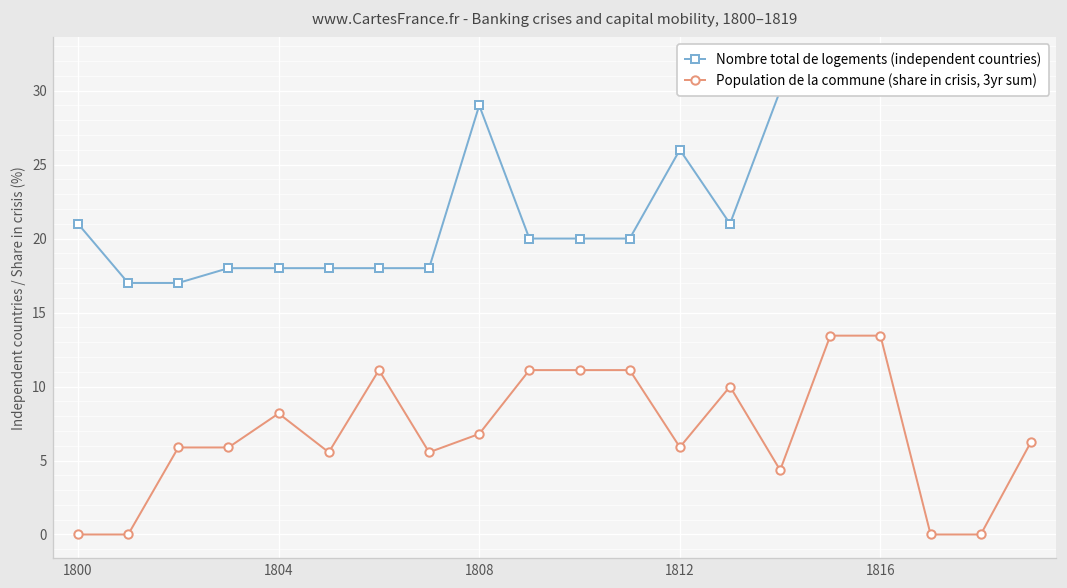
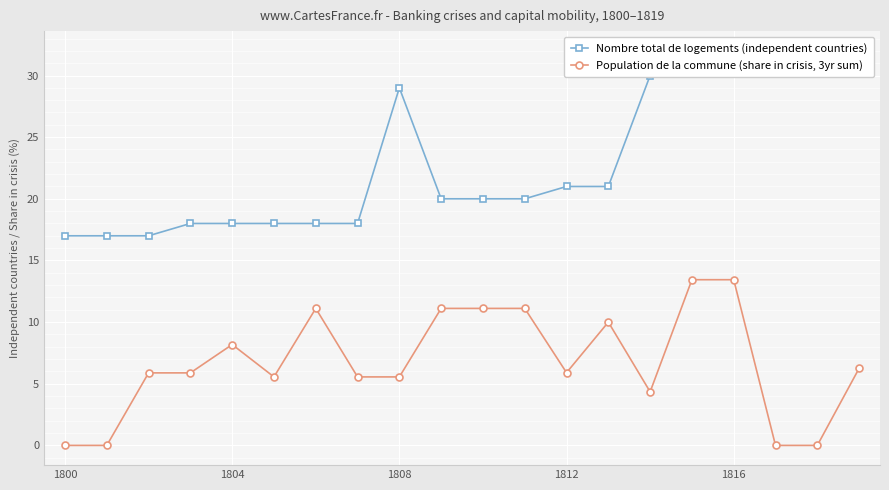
Nombre total de logements (independent countries), 1800: 21 -> 17
Population de la commune (share in crisis, 3yr sum), 1808: 6.8 -> 5.6
Nombre total de logements (independent countries), 1812: 26 -> 21
